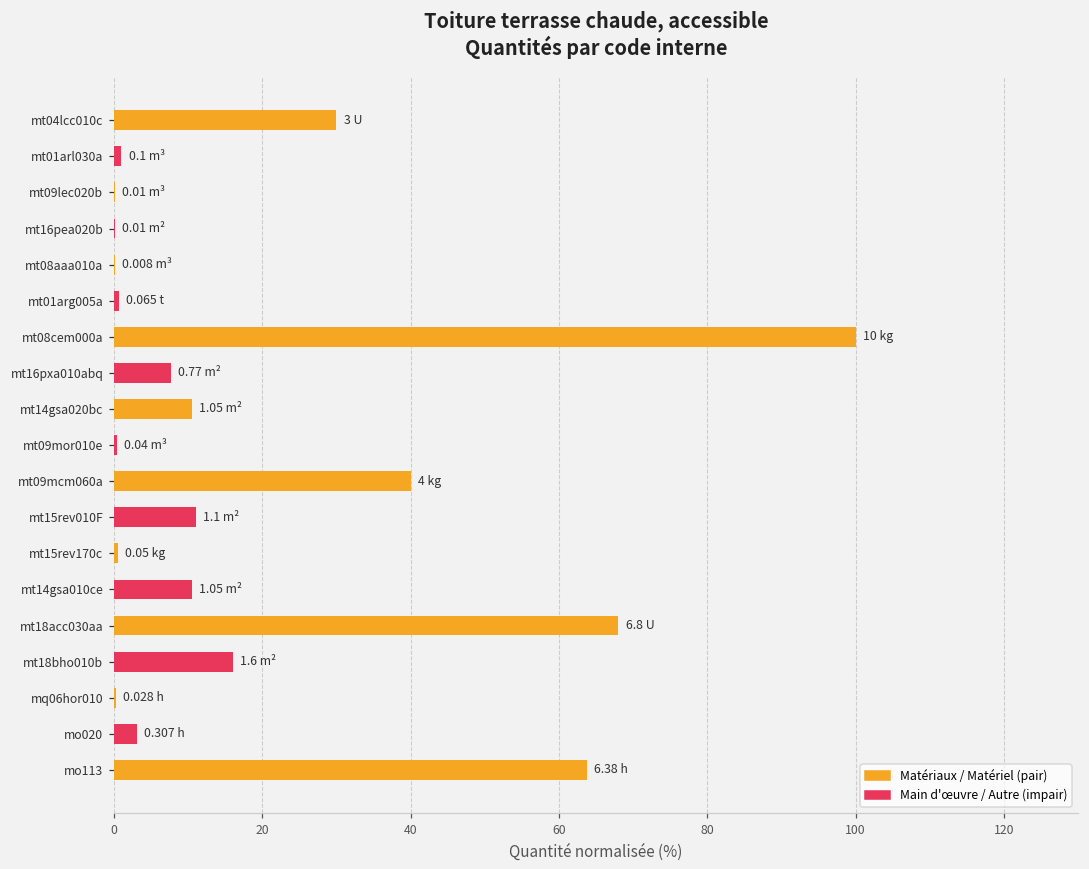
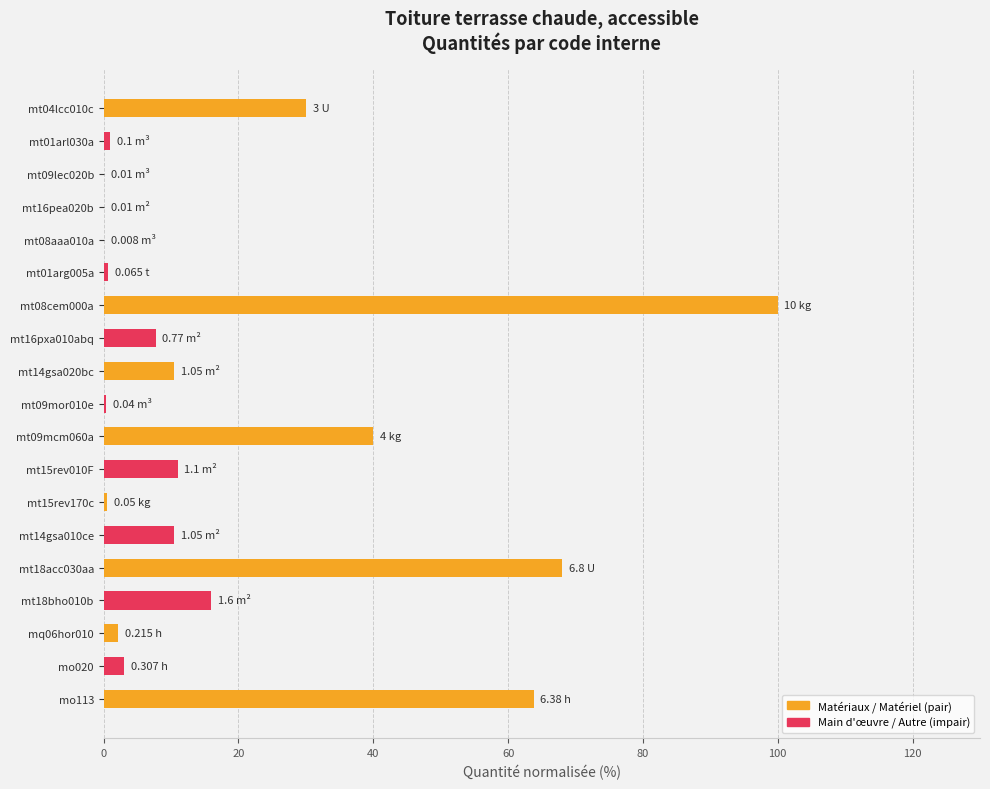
mq06hor010: 0.028 -> 0.215
